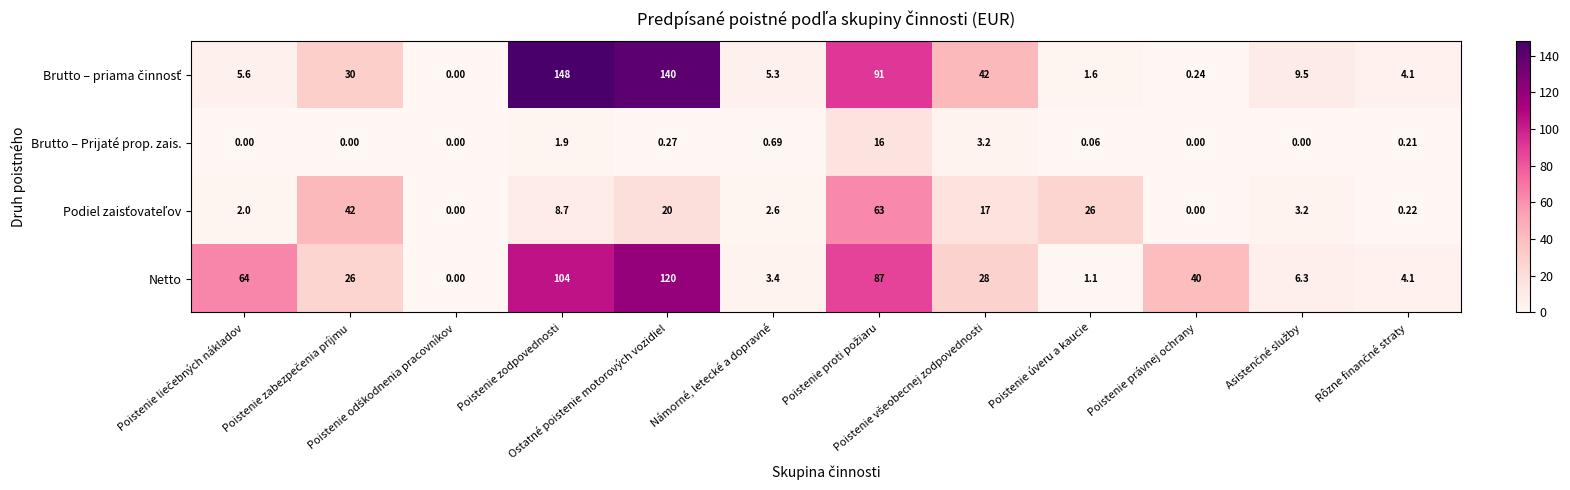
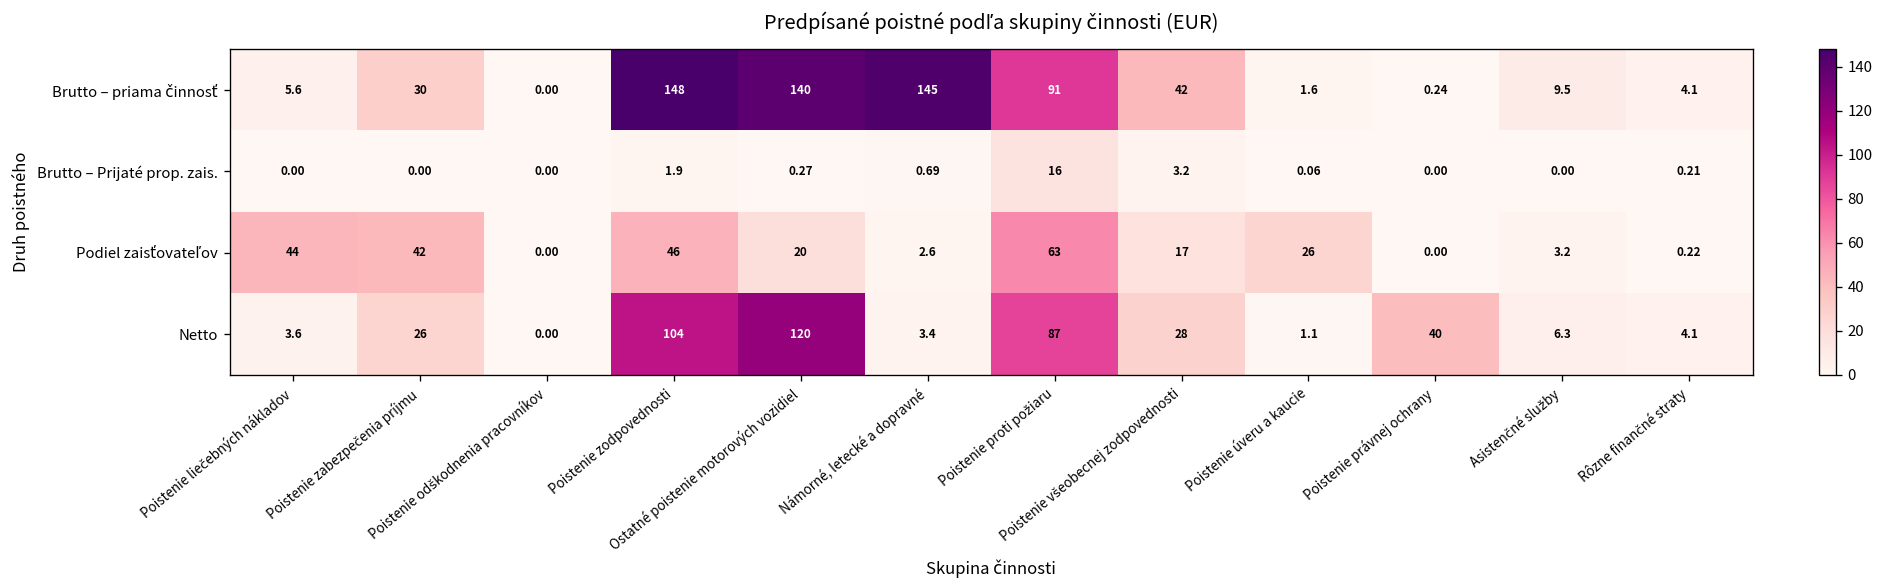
Brutto – priama činnosť, Námorné, letecké a dopravné: 5.3 -> 145
Podiel zaisťovateľov, Poistenie liečebných nákladov: 2.0 -> 44
Podiel zaisťovateľov, Poistenie zodpovednosti: 8.7 -> 46
Netto, Poistenie liečebných nákladov: 64 -> 3.6
